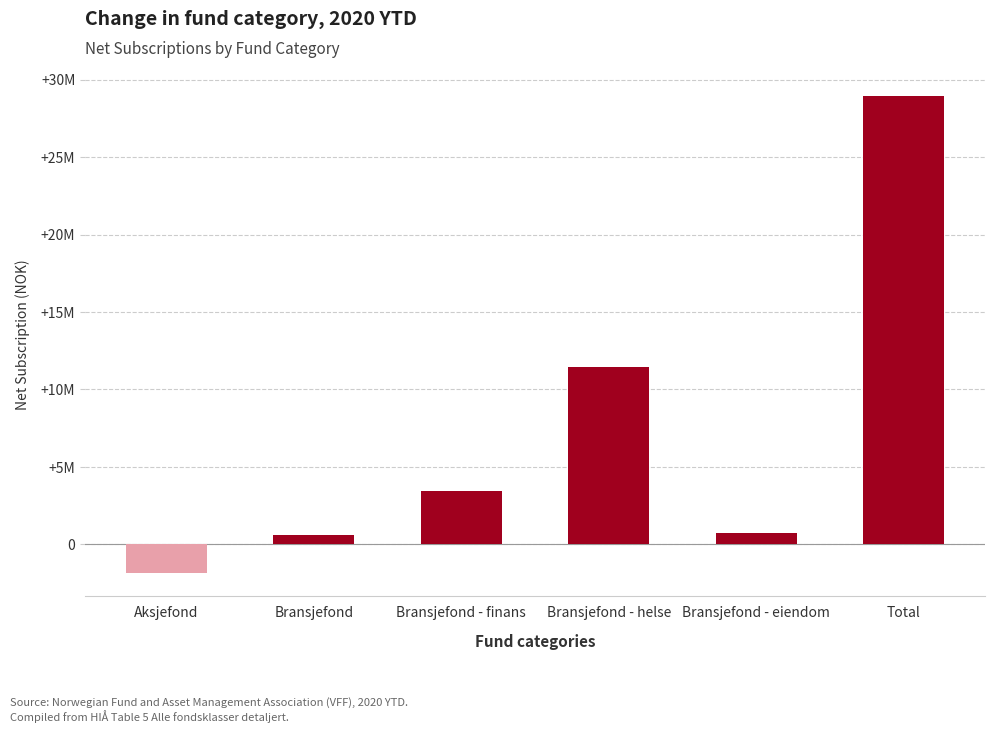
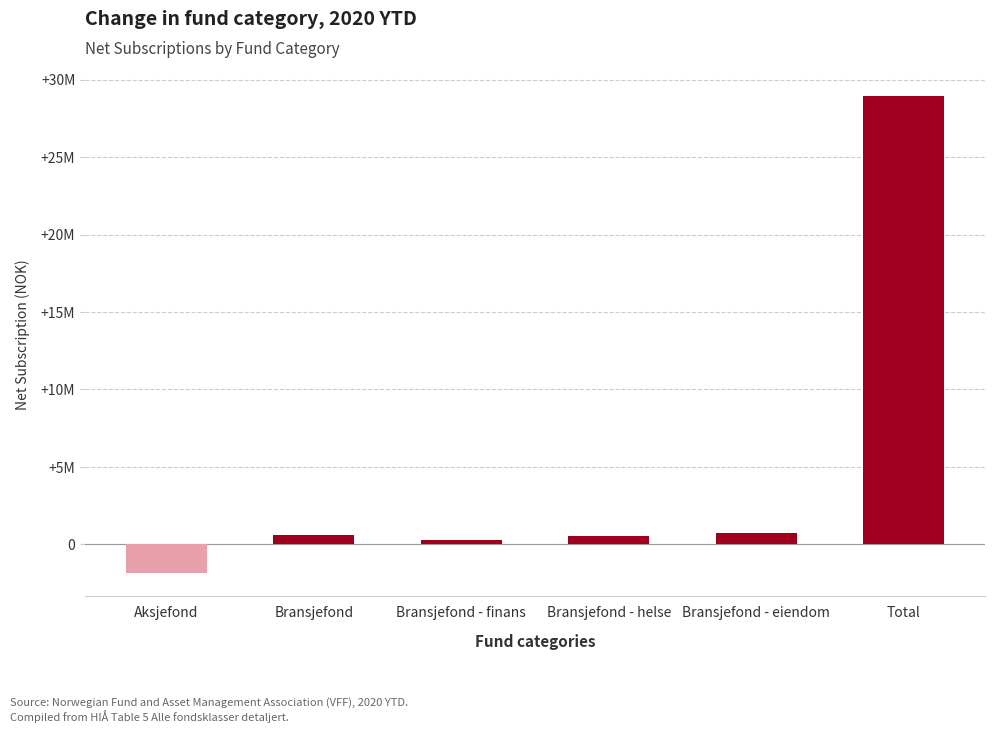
Bransjefond - finans: +3400000 -> +300000
Bransjefond - helse: +11400000 -> +600000
